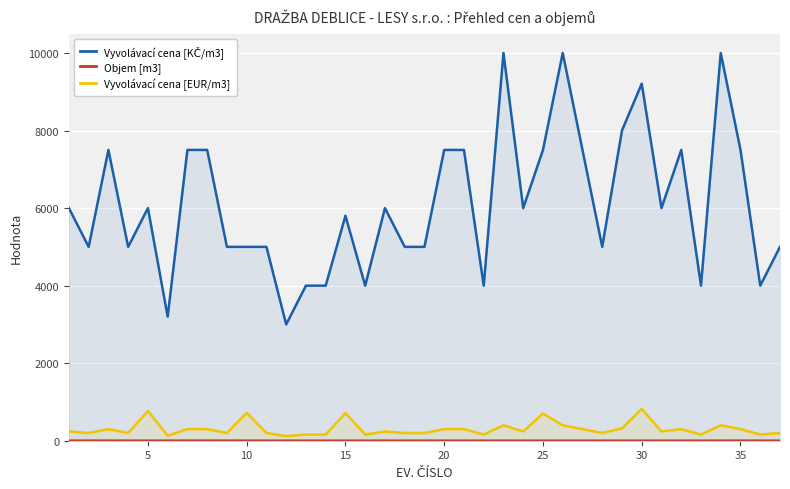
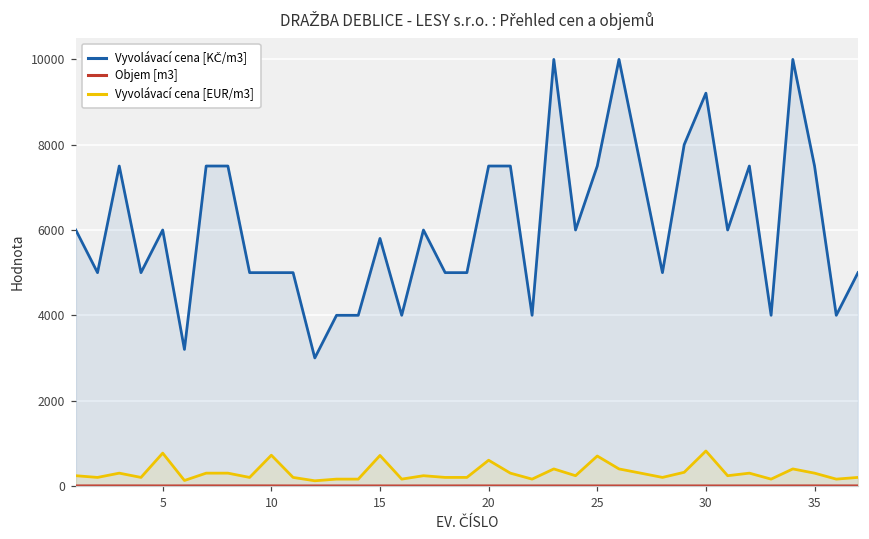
Vyvolávací cena [EUR/m3], 20: 300 -> 600
